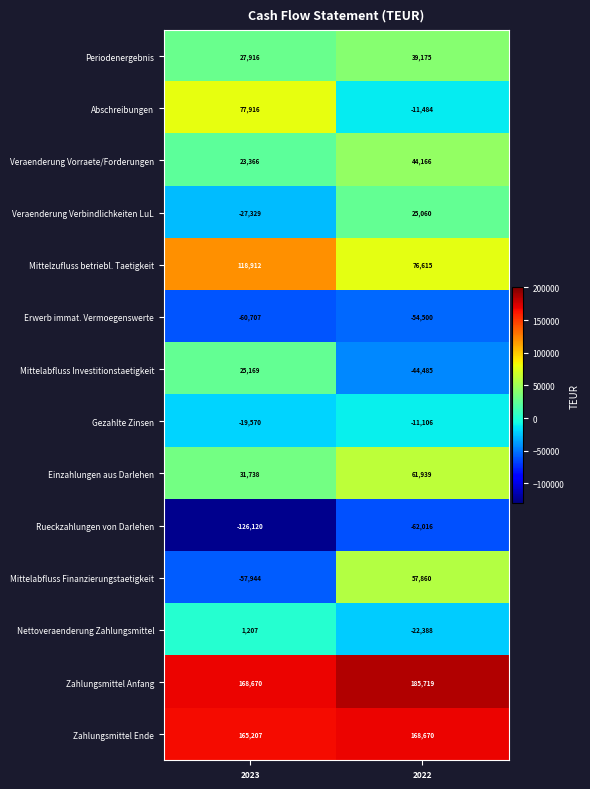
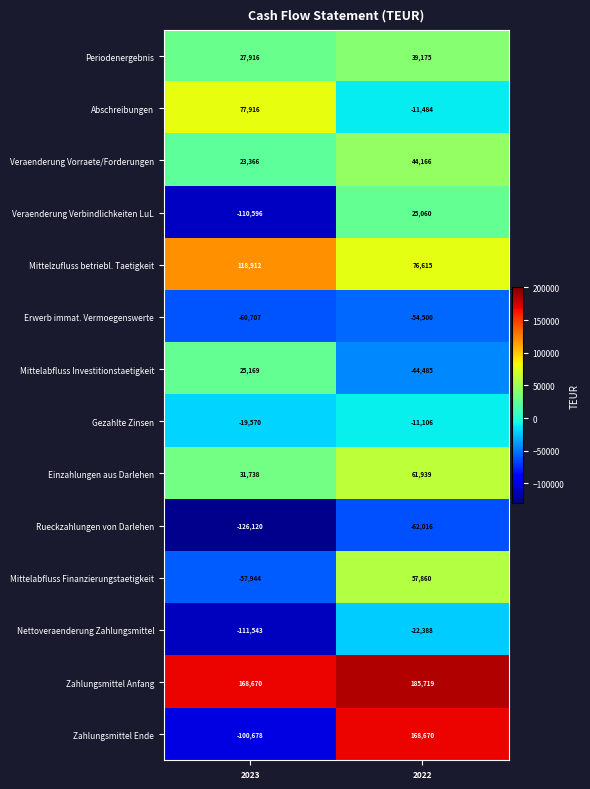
Veraenderung Verbindlichkeiten LuL, 2023: -27,329 -> -110,596
Nettoveraenderung Zahlungsmittel, 2023: 1,207 -> -111,543
Zahlungsmittel Ende, 2023: 165,207 -> -100,678
